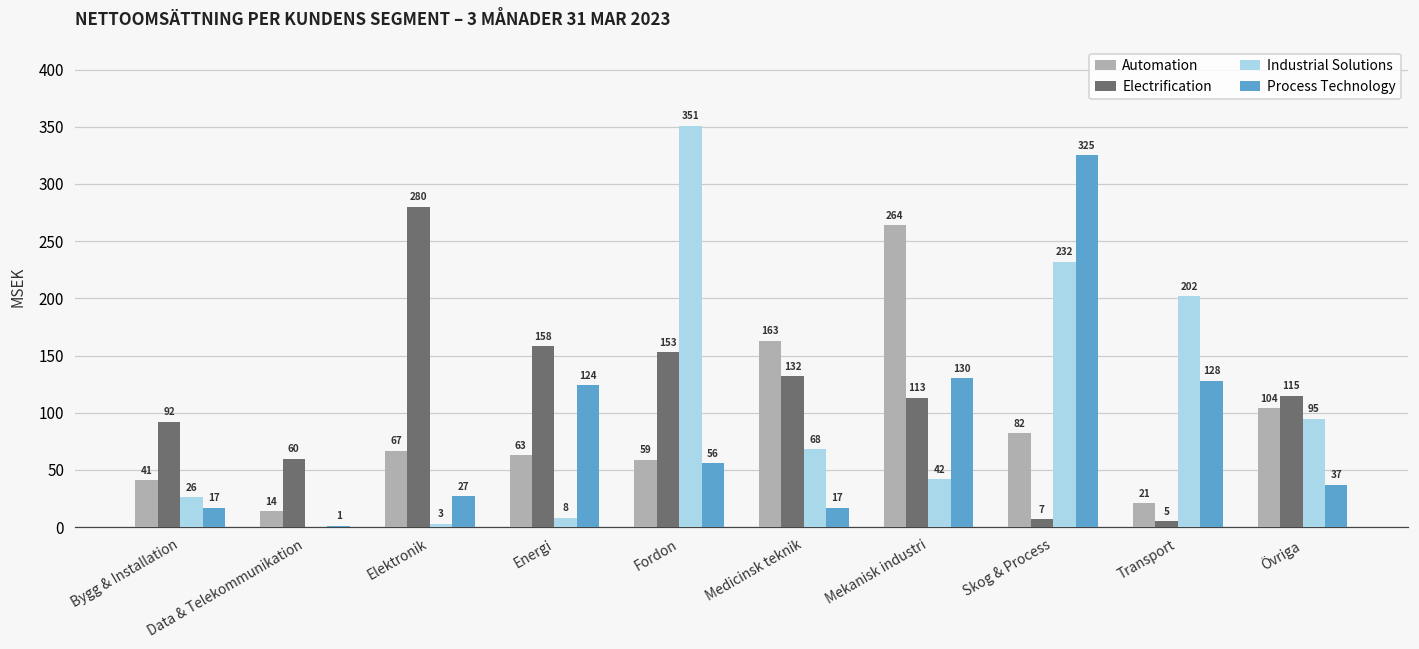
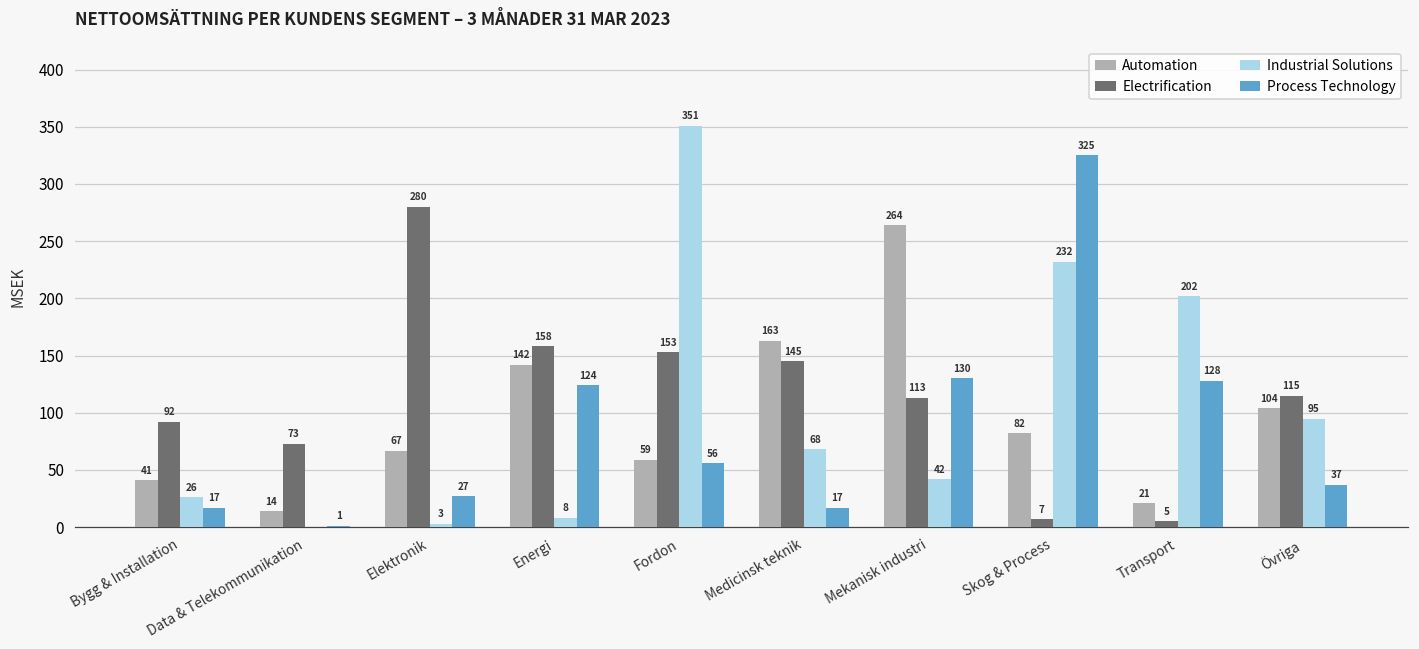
Electrification, Data & Telekommunikation: 60 -> 73
Automation, Energi: 63 -> 142
Electrification, Medicinsk teknik: 132 -> 145
